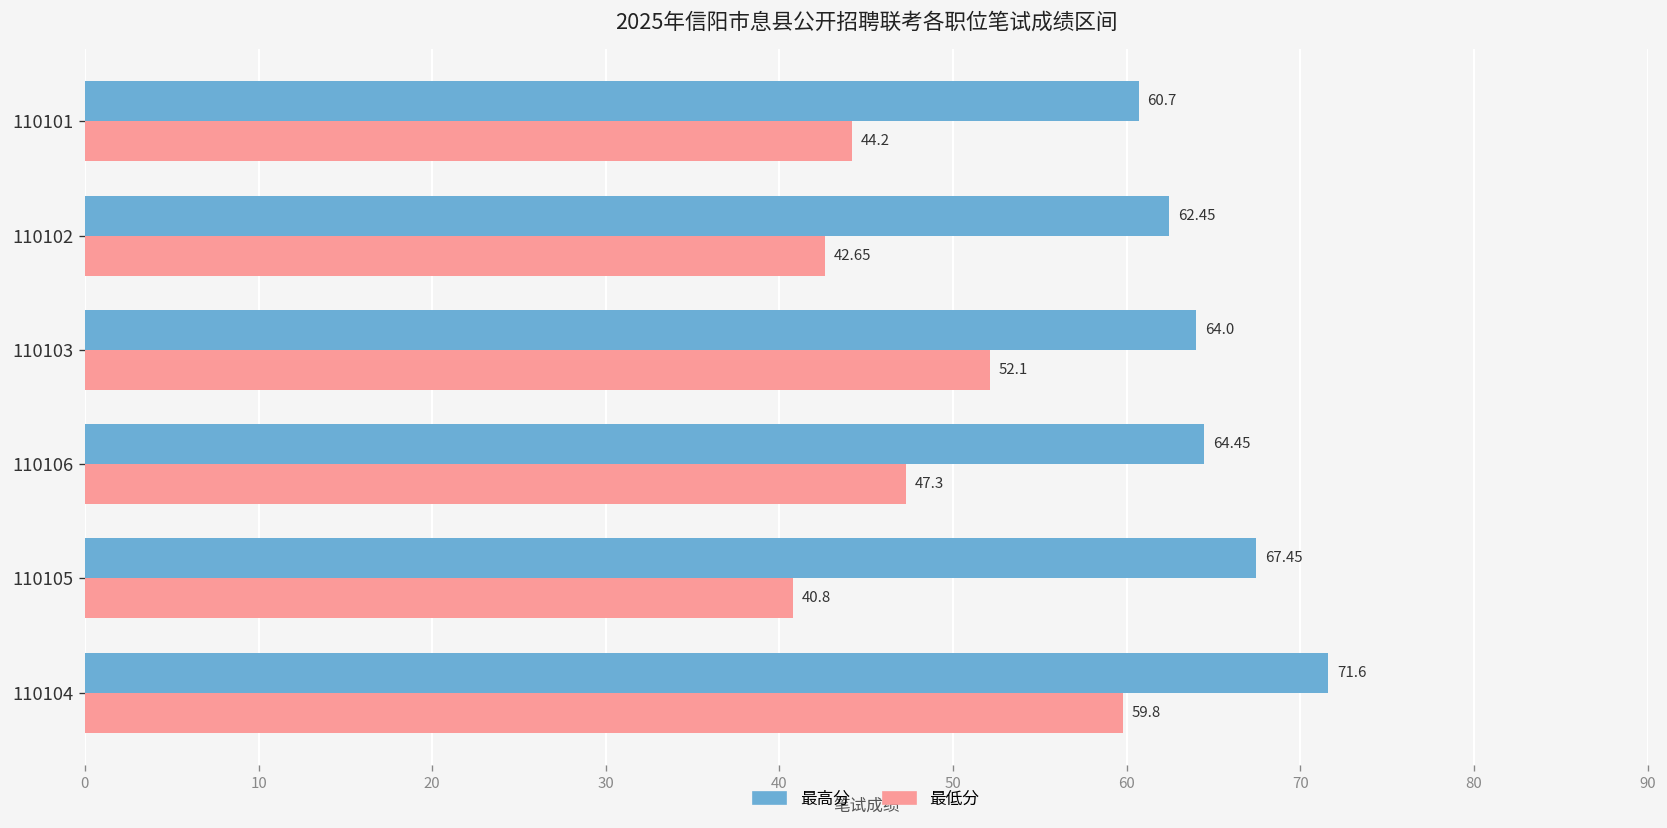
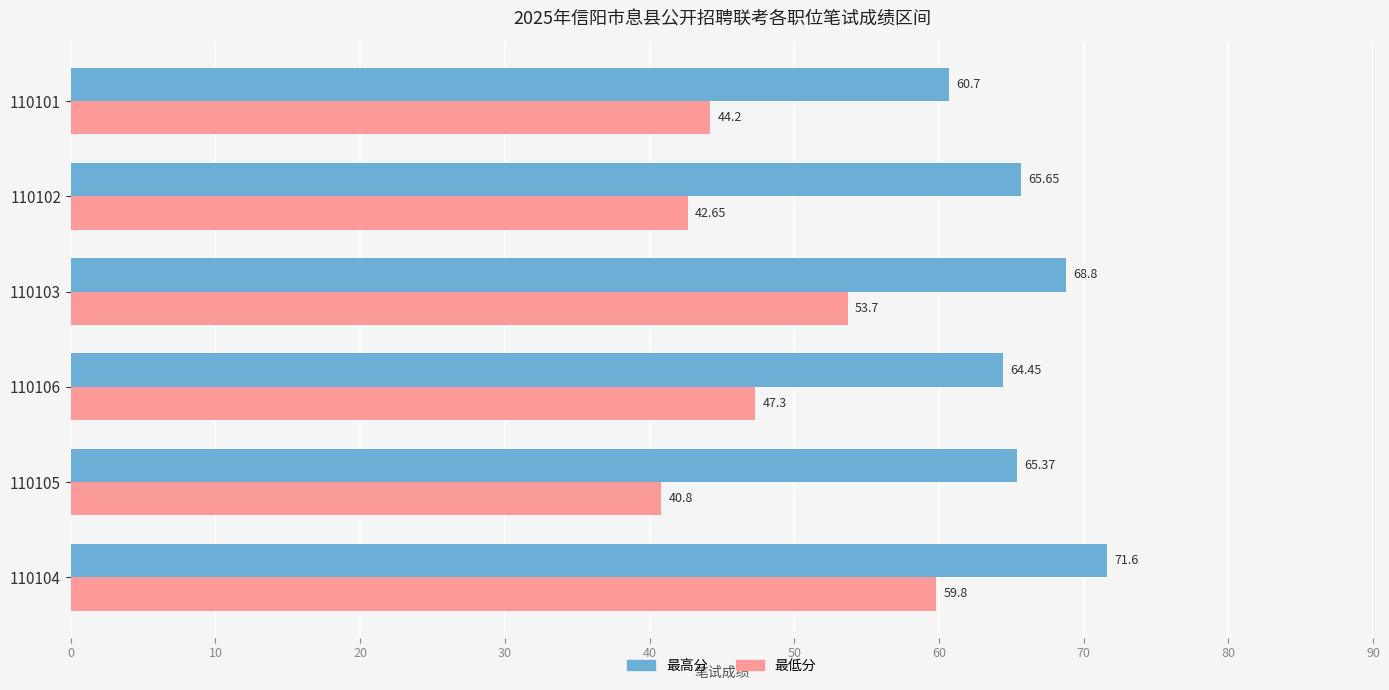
最高分, 110102: 62.45 -> 65.65
最高分, 110103: 64.0 -> 68.8
最低分, 110103: 52.1 -> 53.7
最高分, 110105: 67.45 -> 65.37
